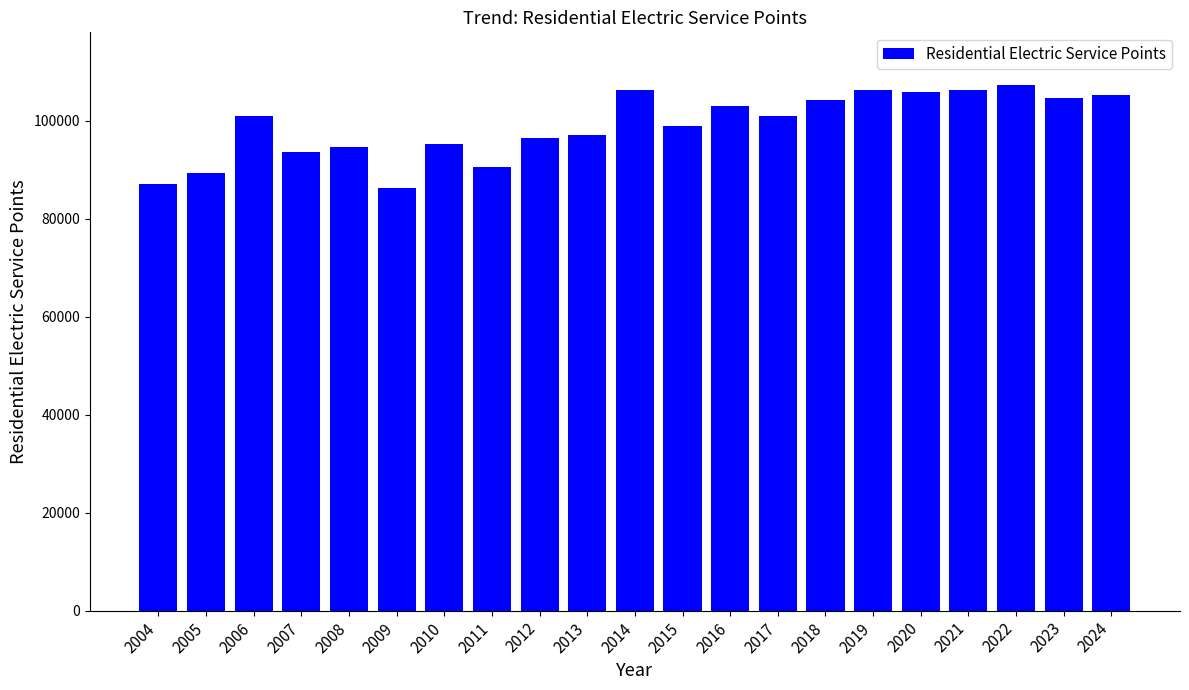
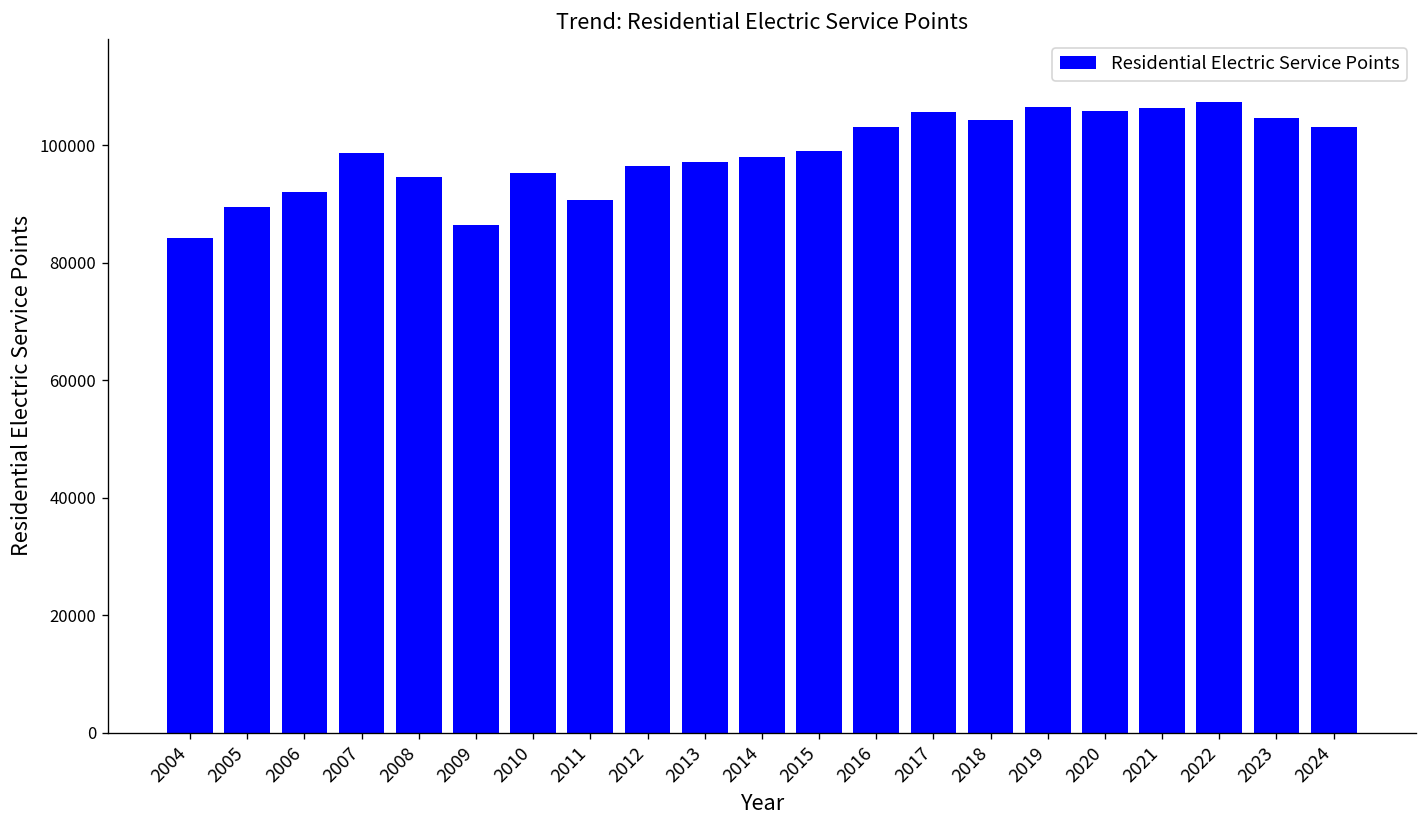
2004: 87000 -> 84000
2006: 101000 -> 92000
2007: 94000 -> 99000
2014: 106000 -> 98000
2017: 101000 -> 106000
2024: 105000 -> 103000
